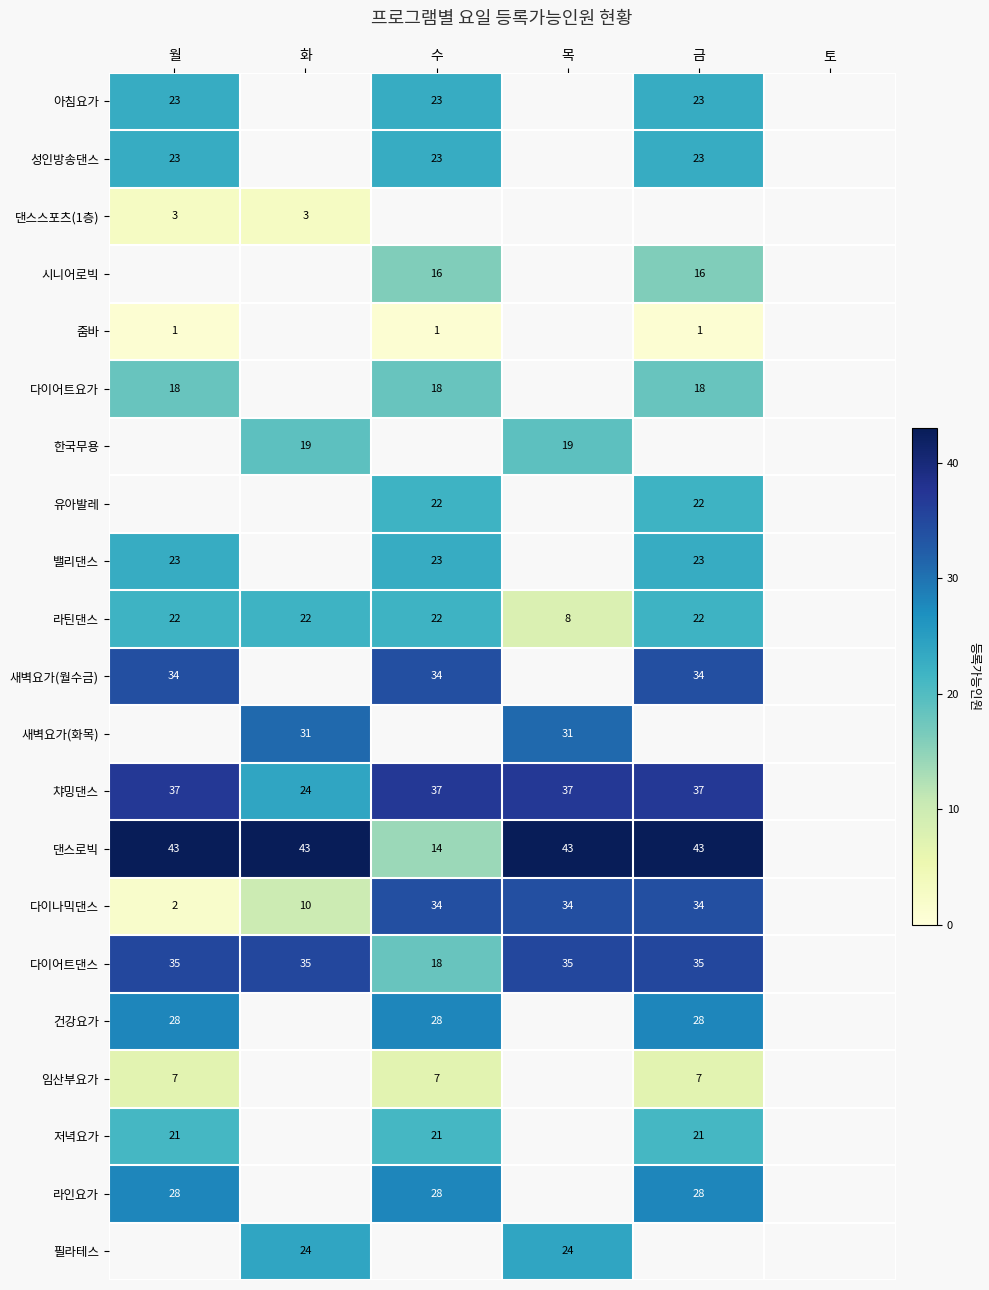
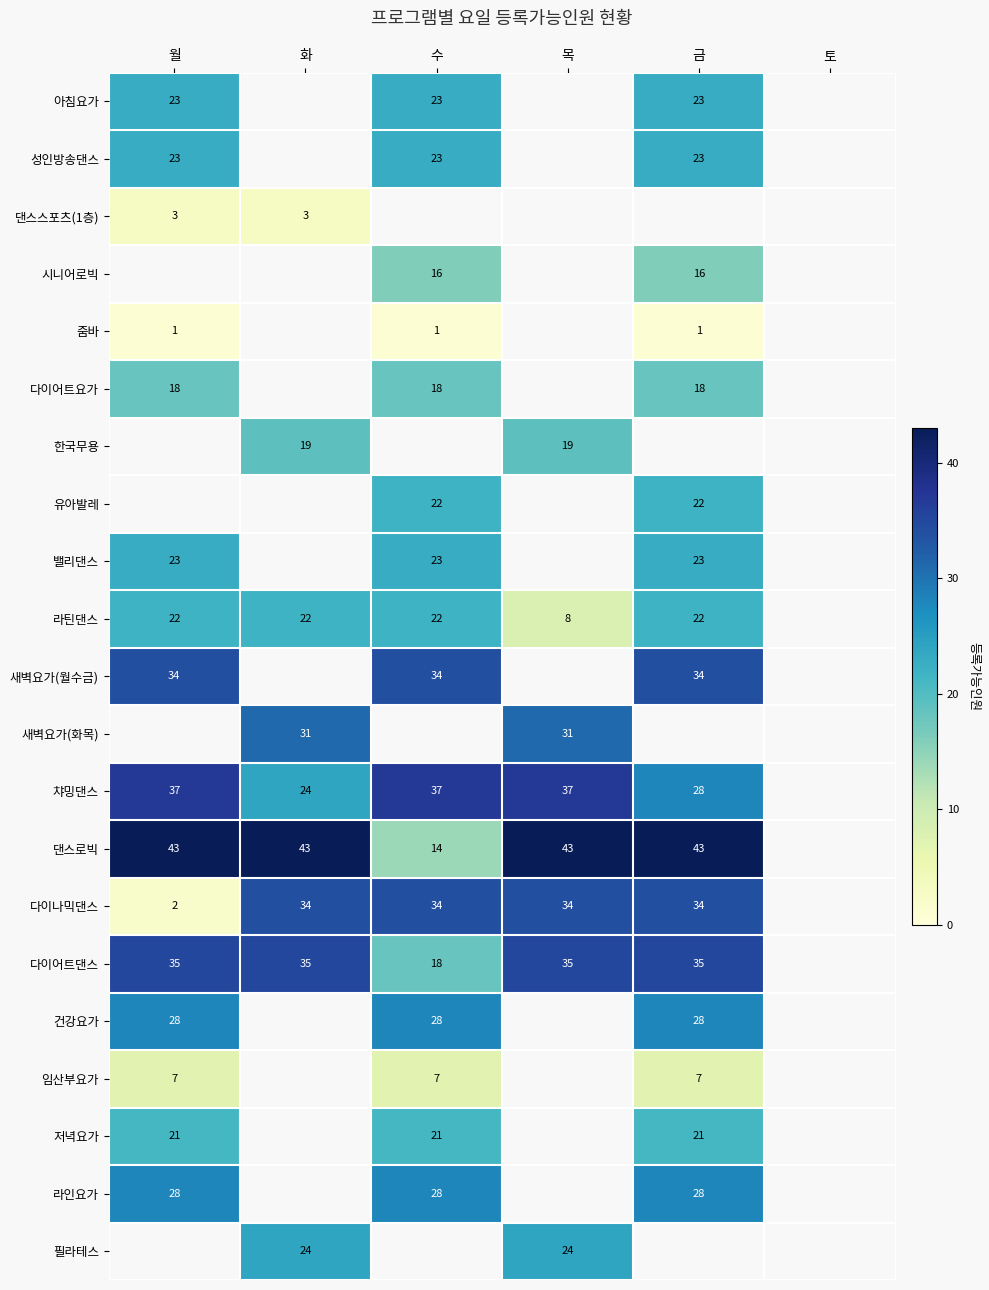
챠밍댄스, 금: 37 -> 28
다이나믹댄스, 화: 10 -> 34
